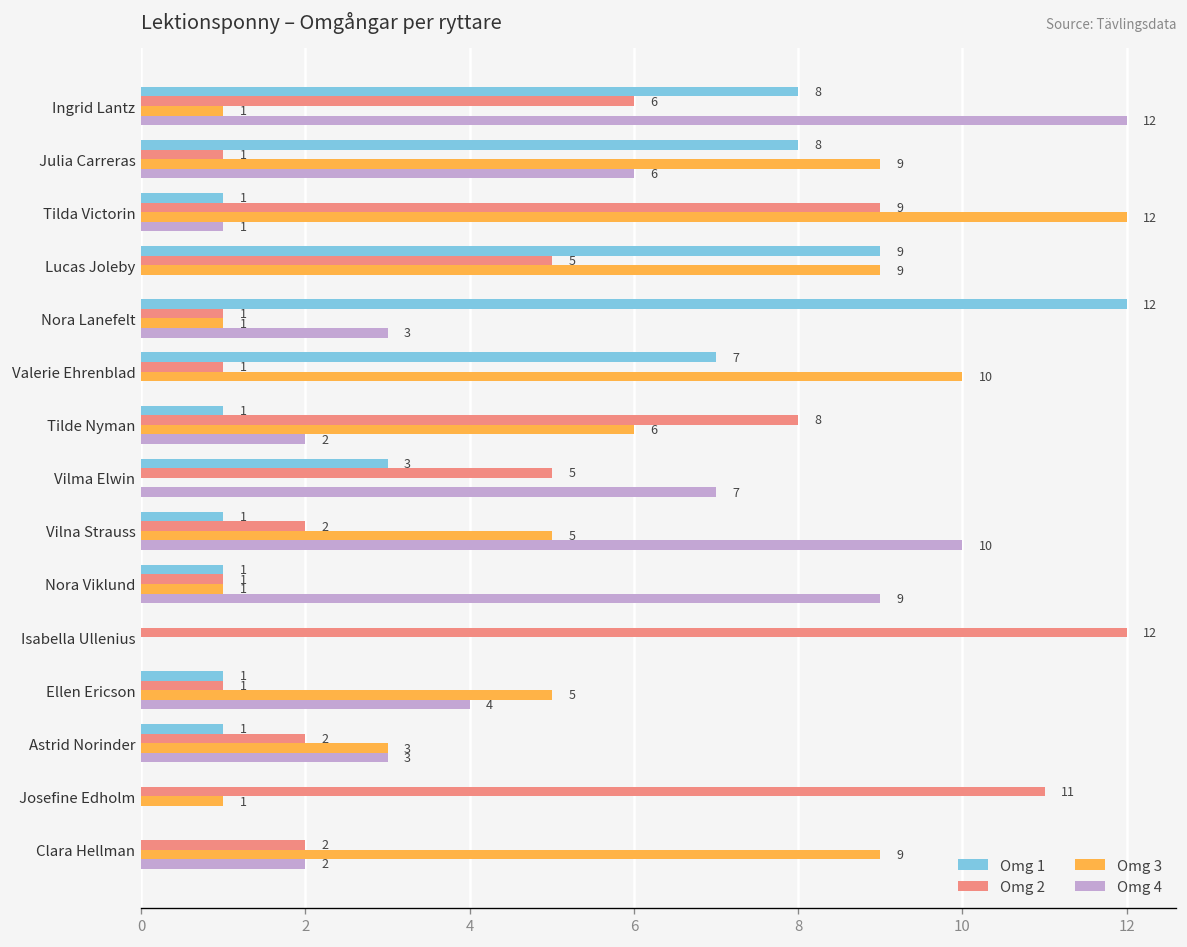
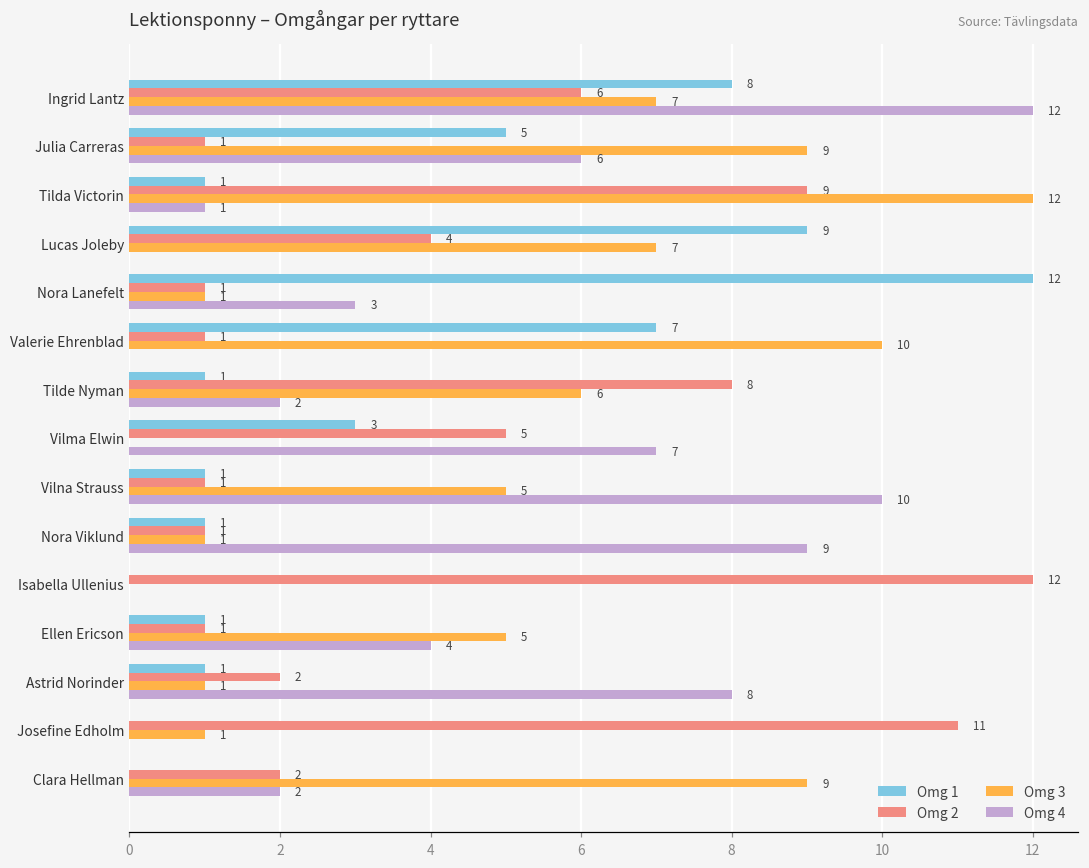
Omg 3, Ingrid Lantz: 1 -> 7
Omg 1, Julia Carreras: 8 -> 5
Omg 2, Lucas Joleby: 5 -> 4
Omg 3, Lucas Joleby: 9 -> 7
Omg 2, Vilna Strauss: 2 -> 1
Omg 3, Astrid Norinder: 3 -> 1
Omg 4, Astrid Norinder: 3 -> 8
